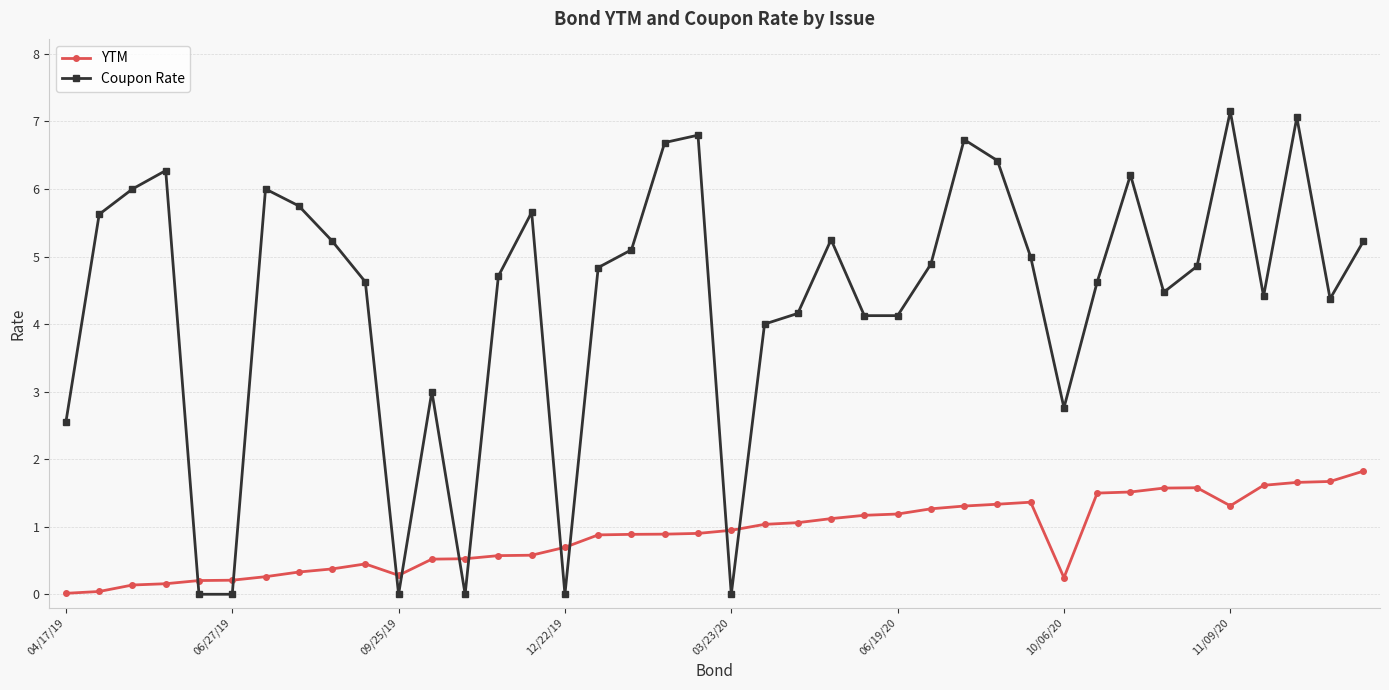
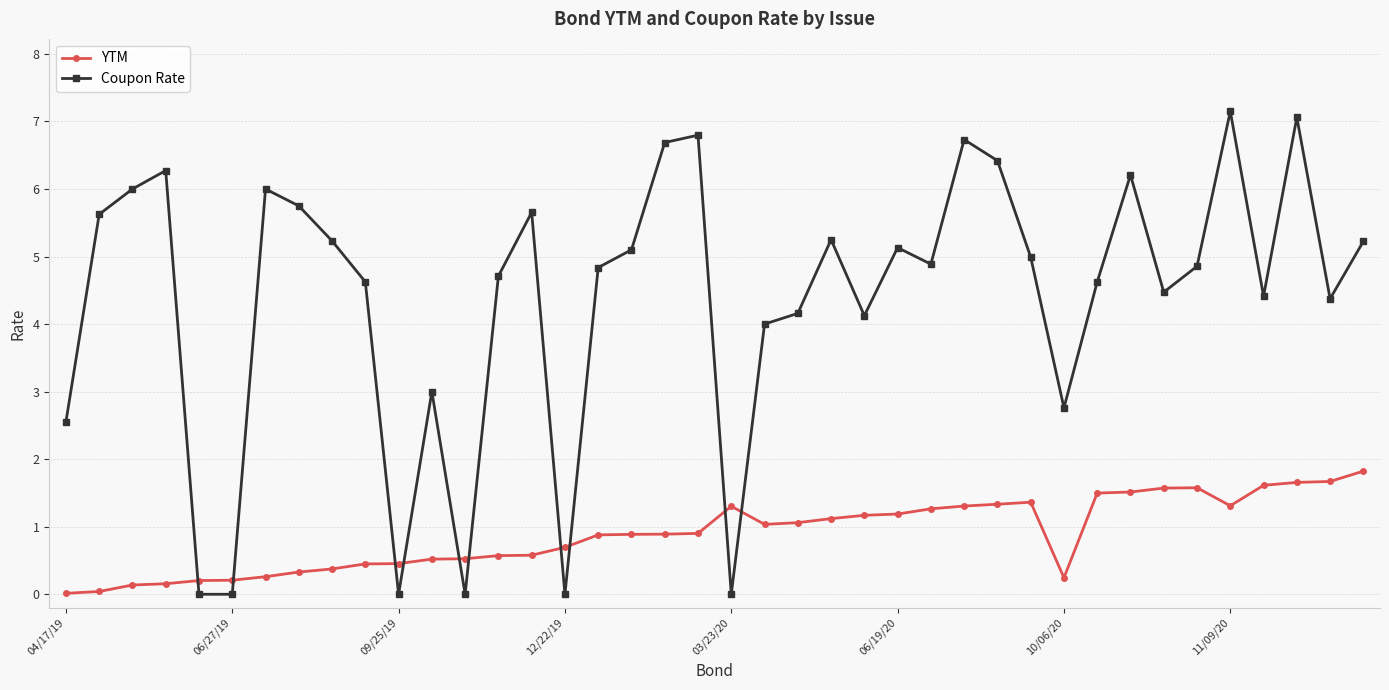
YTM, 09/25/19: 0.3 -> 0.5
YTM, 03/23/20: 0.9 -> 1.3
Coupon Rate, 06/19/20: 4.1 -> 5.1
